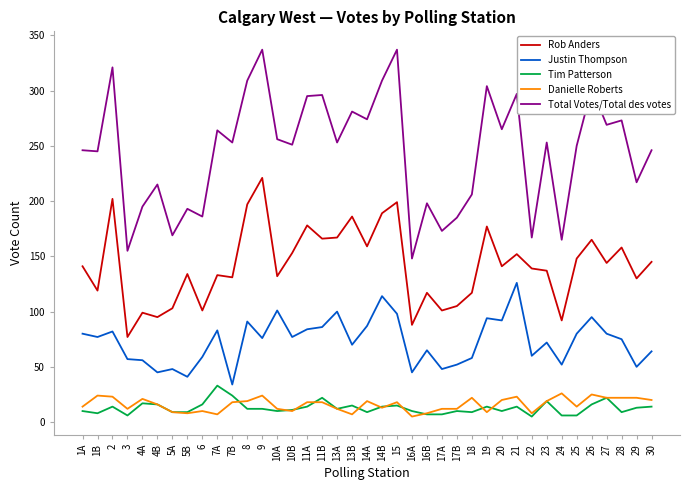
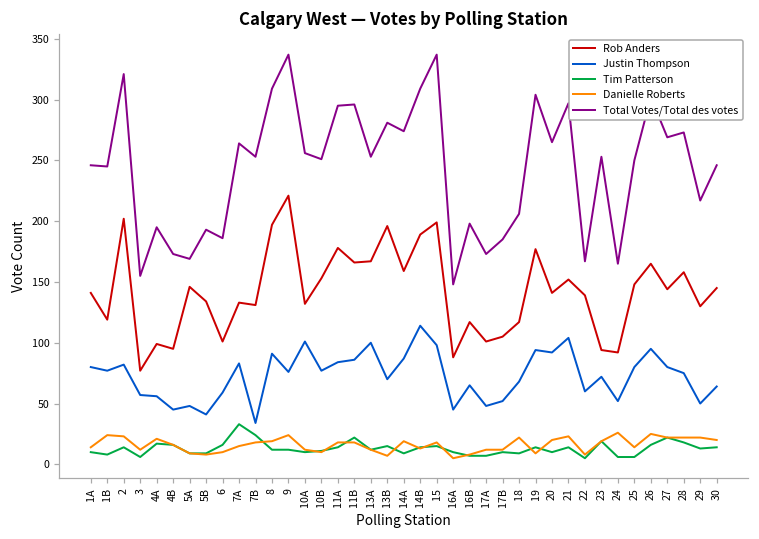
Total Votes/Total des votes, 4B: 215 -> 173
Rob Anders, 5A: 103 -> 146
Danielle Roberts, 7A: 7 -> 15
Rob Anders, 13B: 186 -> 196
Justin Thompson, 18: 58 -> 68
Justin Thompson, 21: 126 -> 104
Rob Anders, 23: 137 -> 94
Tim Patterson, 28: 9 -> 18
